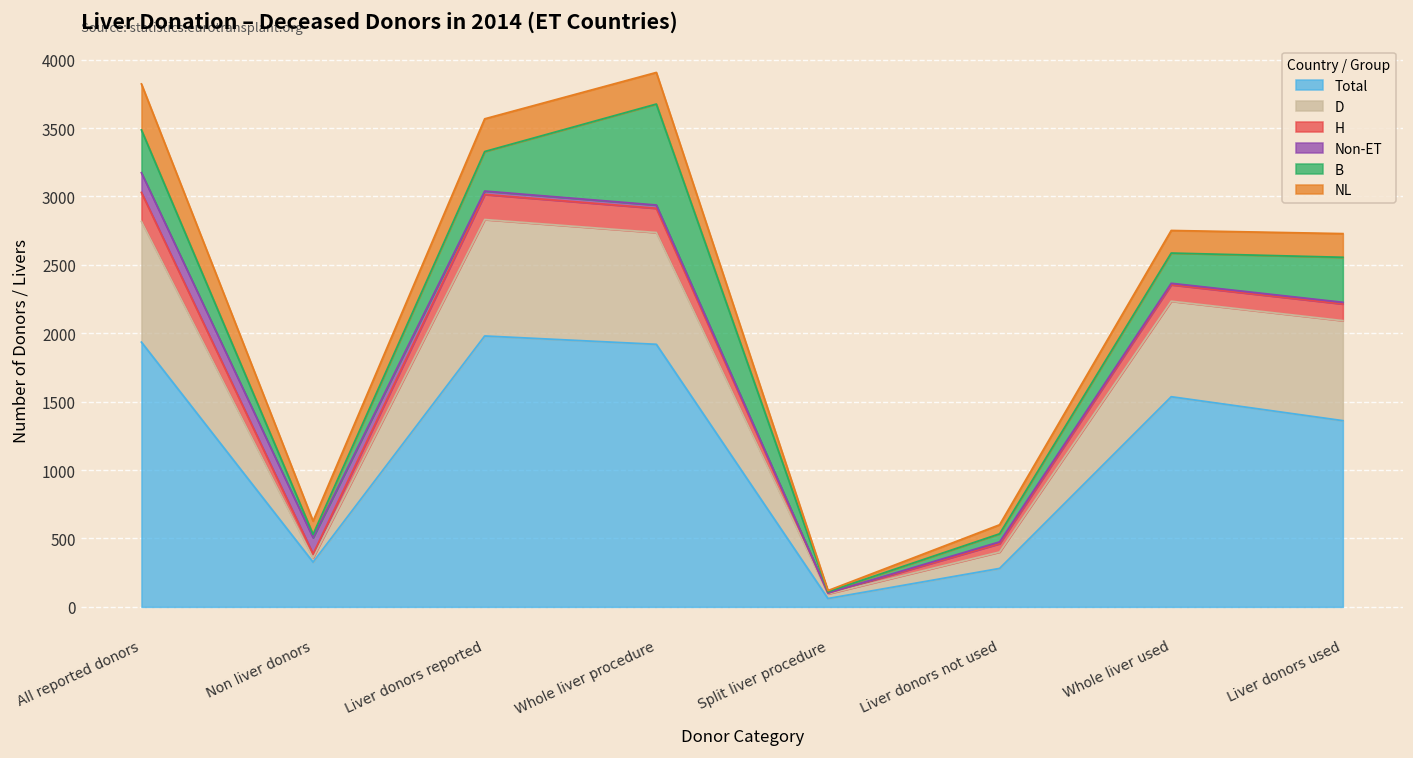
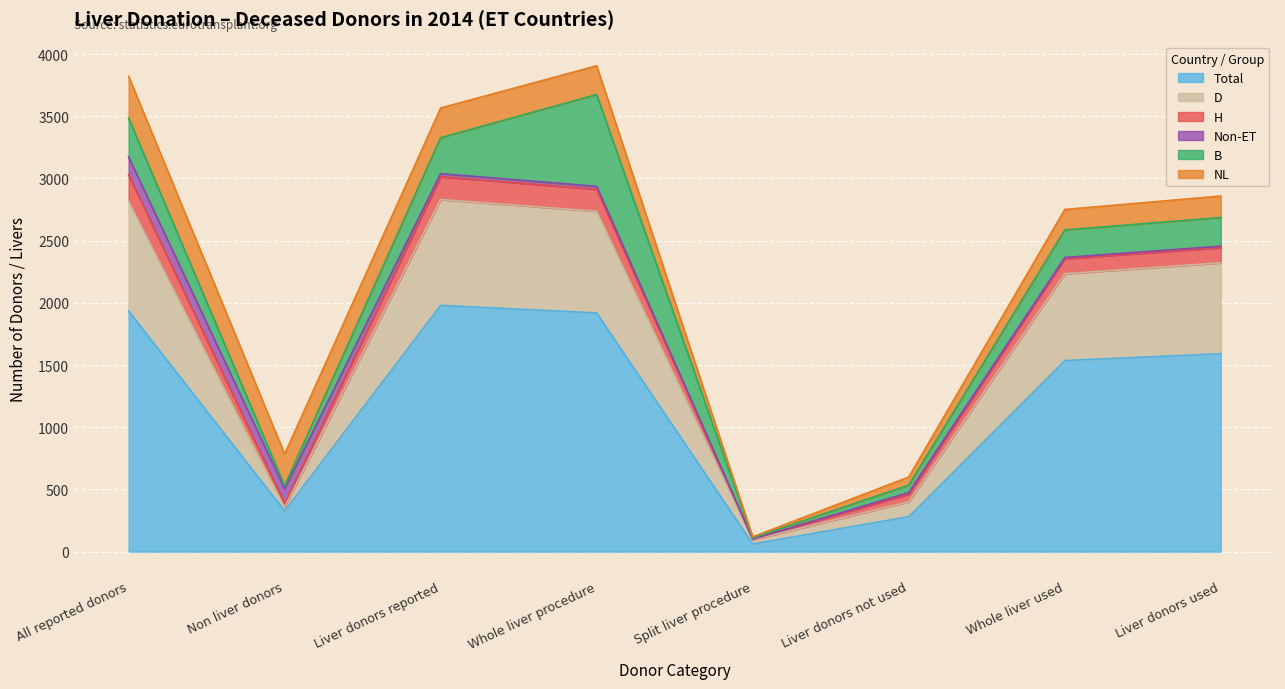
NL, Non liver donors: 100 -> 250
Total, Liver donors used: 1360 -> 1590
B, Liver donors used: 330 -> 230
